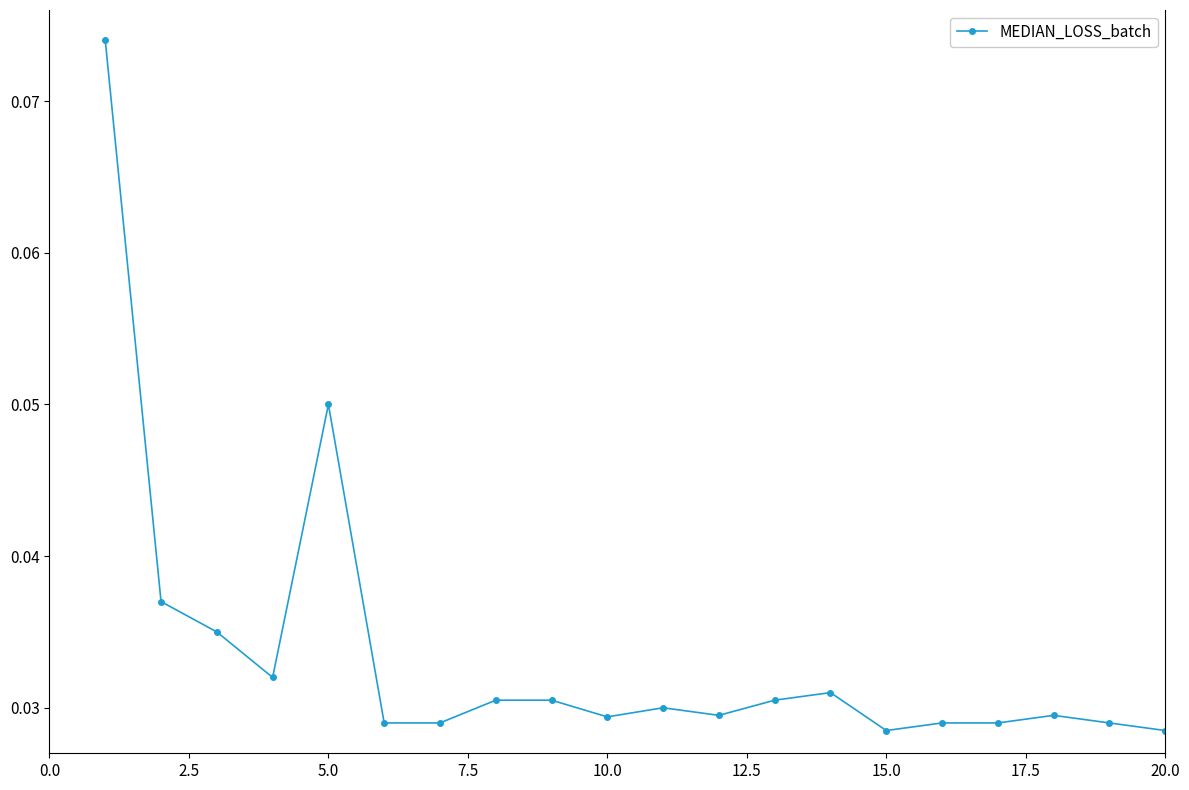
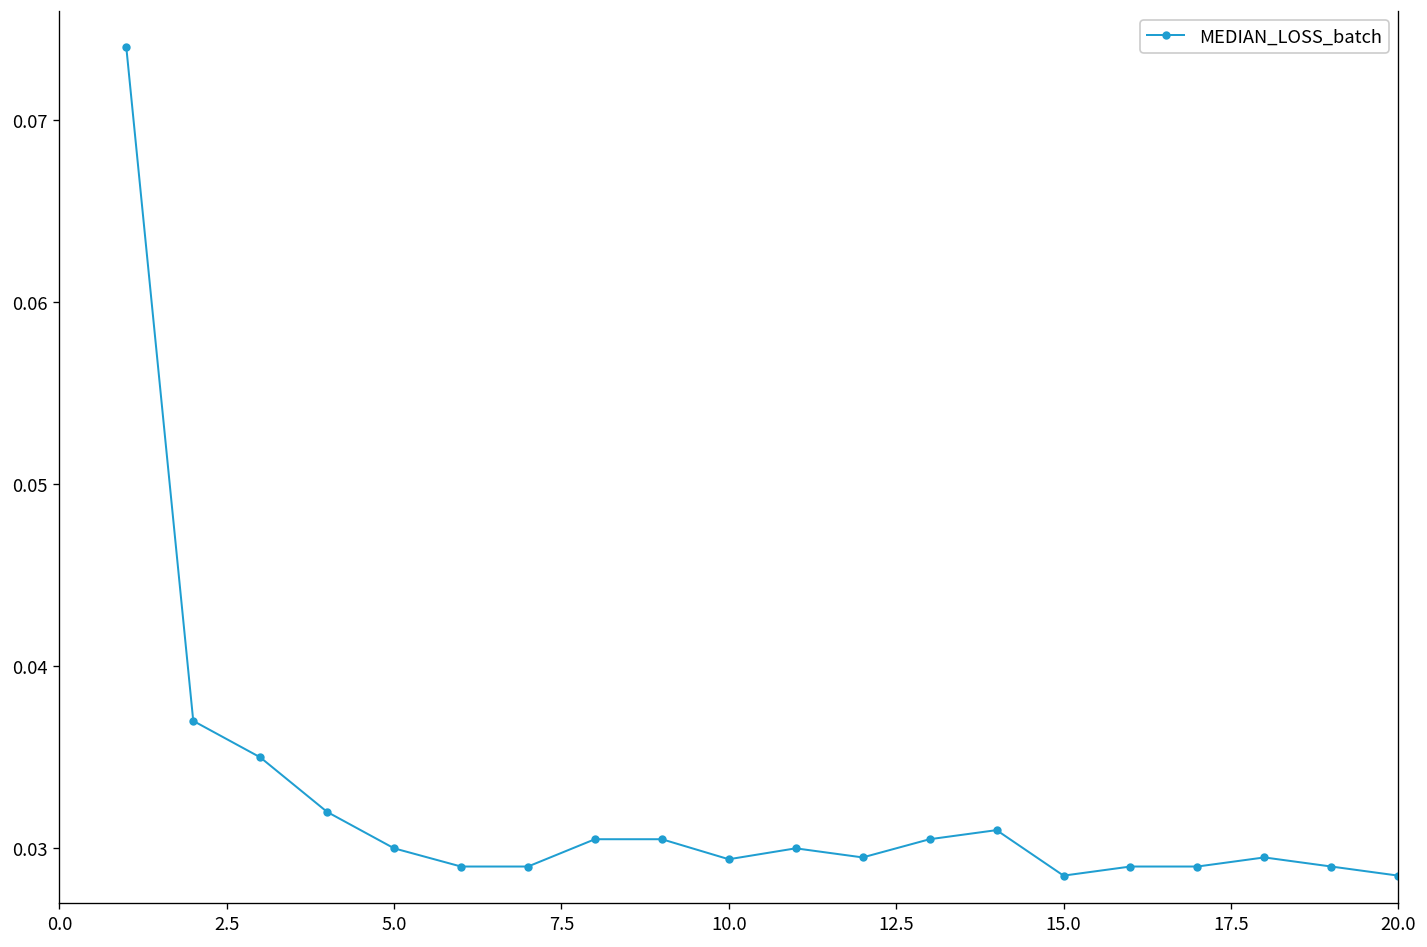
5.0: 0.05 -> 0.03
